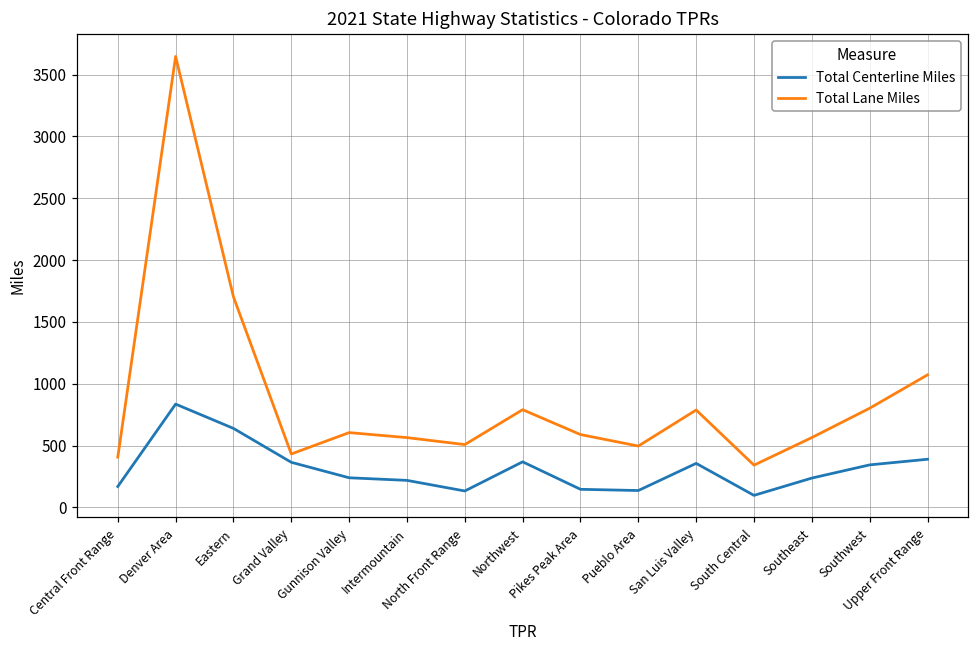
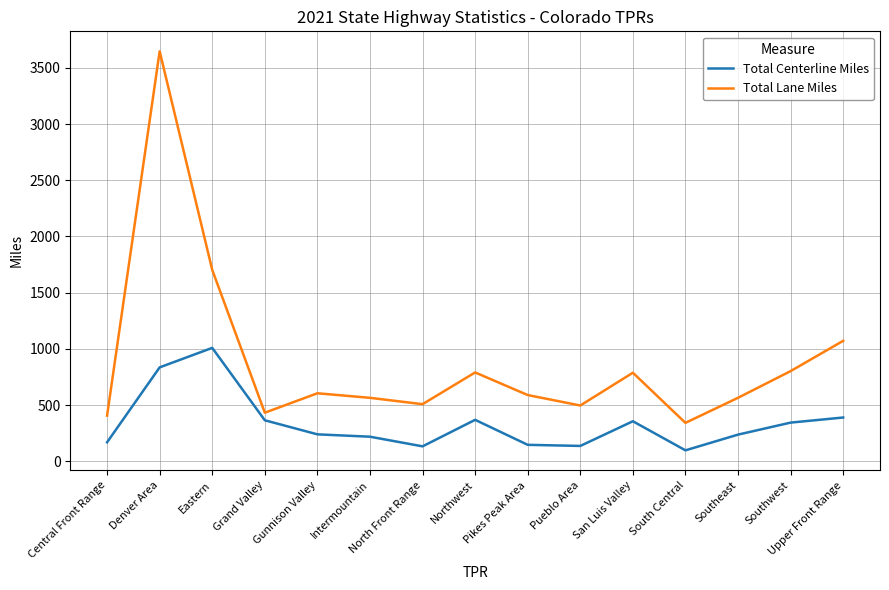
Total Centerline Miles, Eastern: 640 -> 1010
